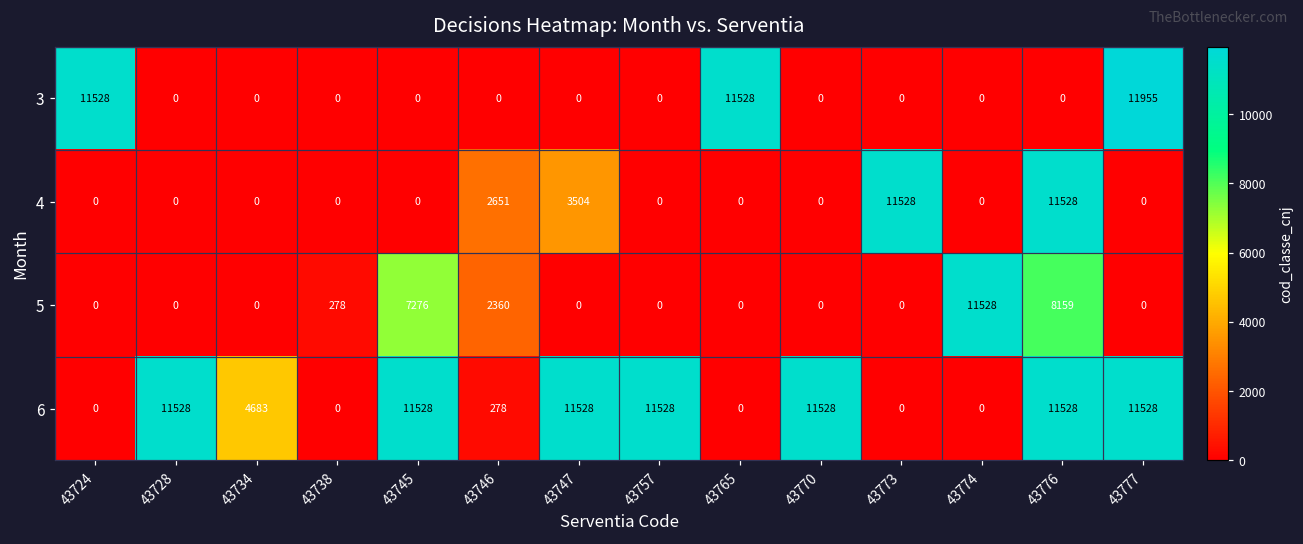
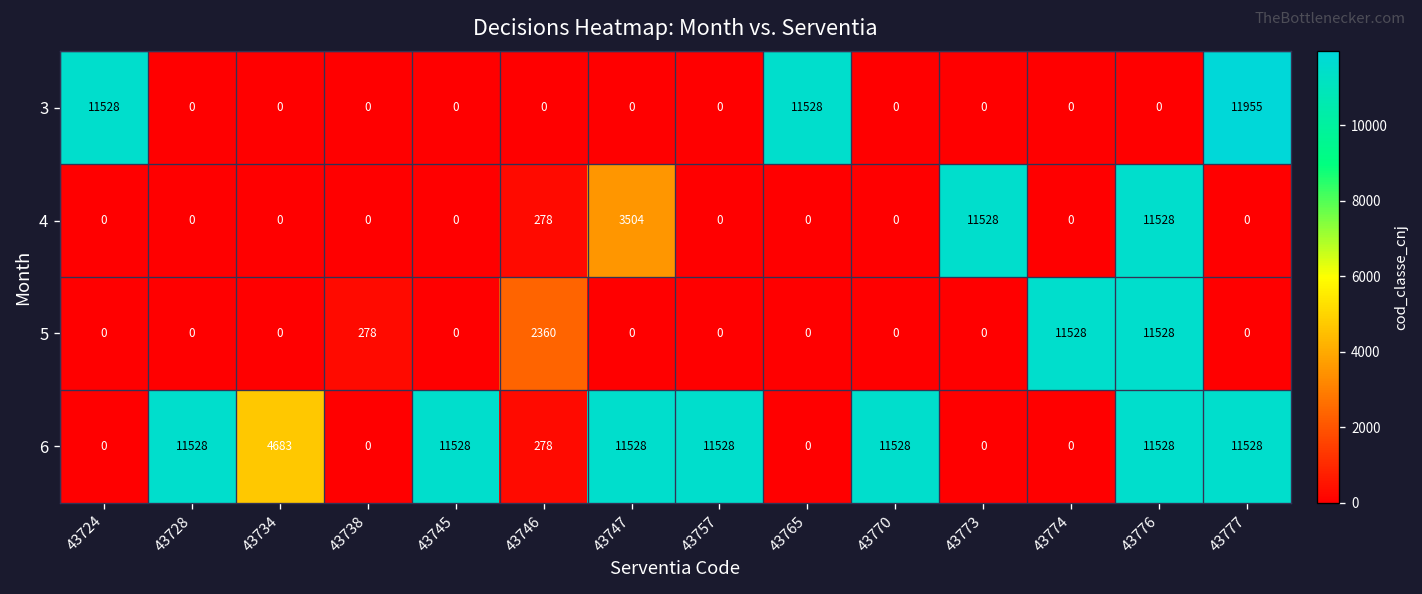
4, 43746: 2651 -> 278
5, 43745: 7276 -> 0
5, 43776: 8159 -> 11528
